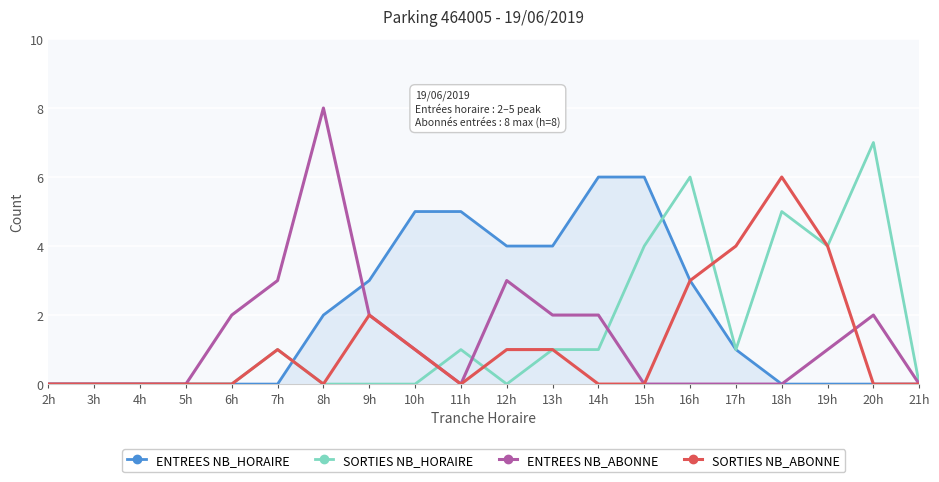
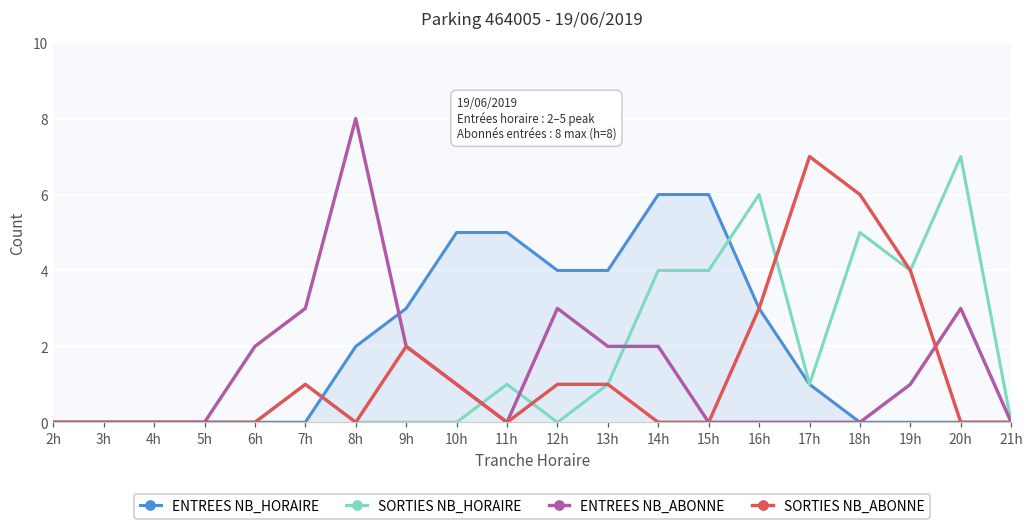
SORTIES NB_HORAIRE, 14h: 1 -> 4
SORTIES NB_ABONNE, 17h: 4 -> 7
ENTREES NB_ABONNE, 20h: 2 -> 3
